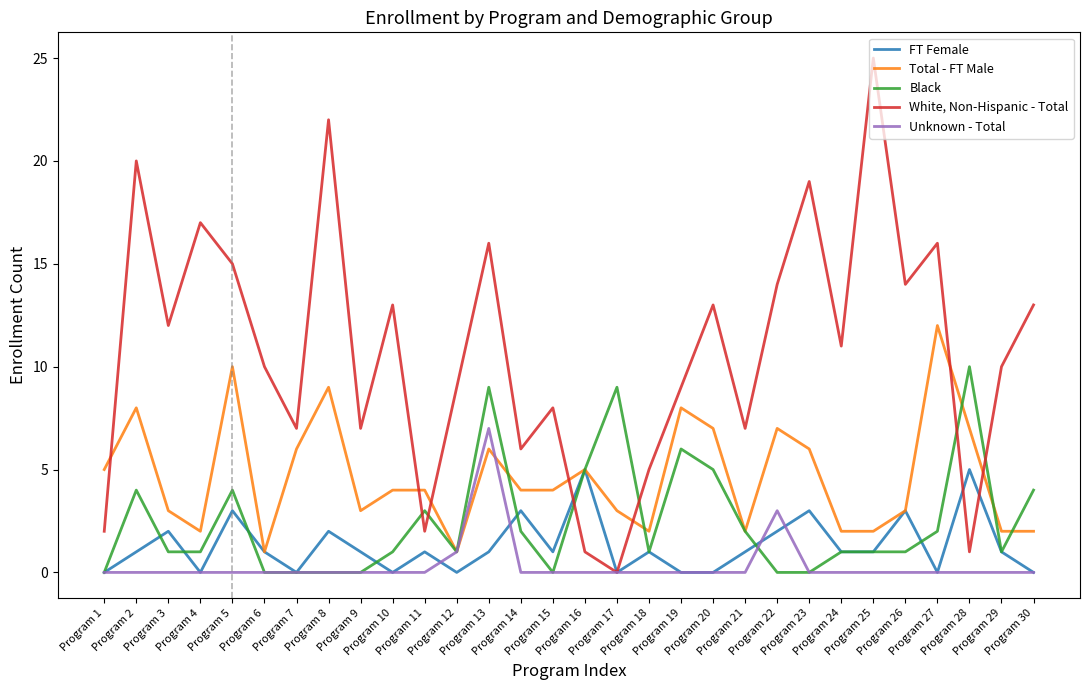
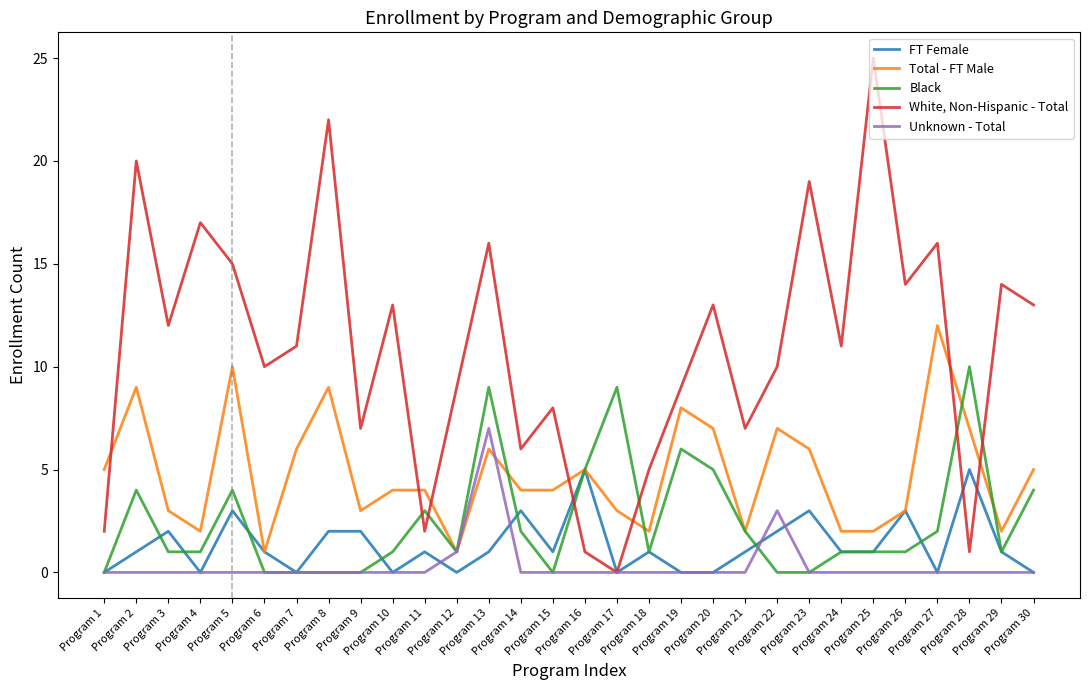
Total - FT Male, Program 2: 8 -> 9
White, Non-Hispanic - Total, Program 7: 7 -> 11
FT Female, Program 9: 1 -> 2
White, Non-Hispanic - Total, Program 22: 14 -> 10
White, Non-Hispanic - Total, Program 29: 10 -> 14
Total - FT Male, Program 30: 2 -> 5
